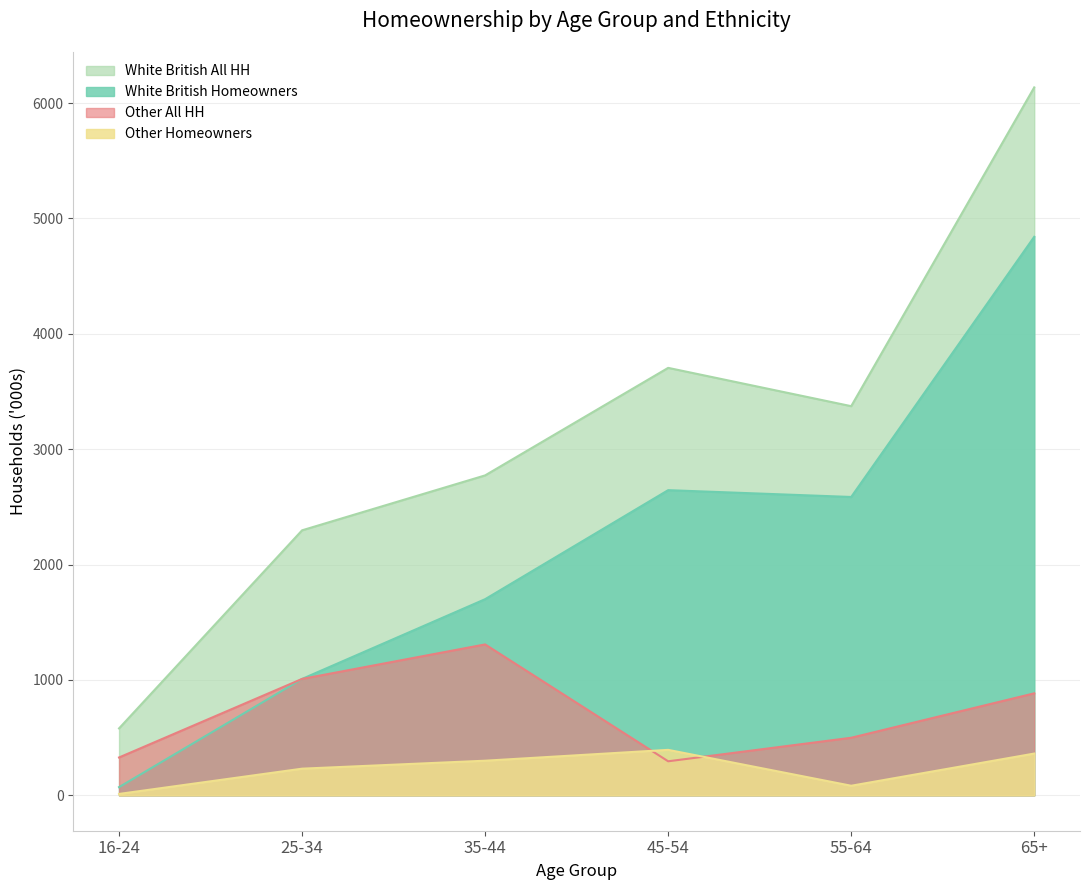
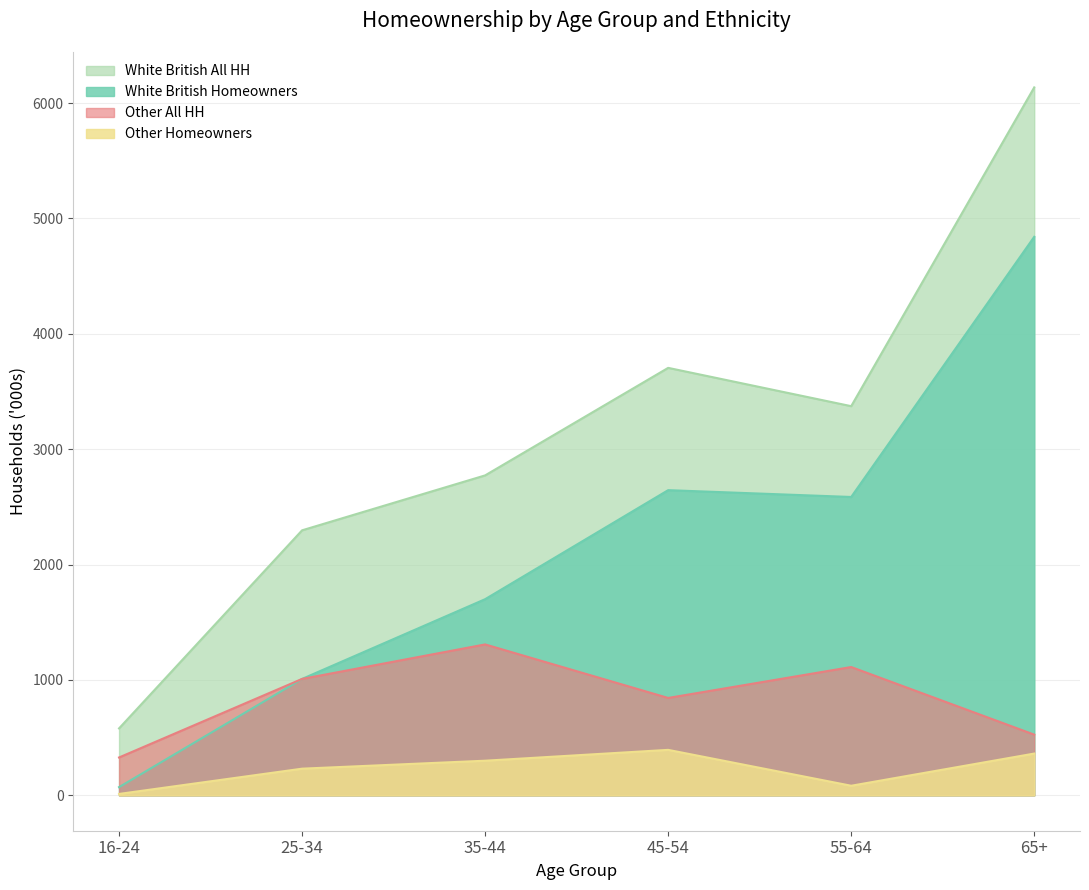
Other All HH, 45-54: 300 -> 840
Other All HH, 55-64: 500 -> 1110
Other All HH, 65+: 880 -> 530
